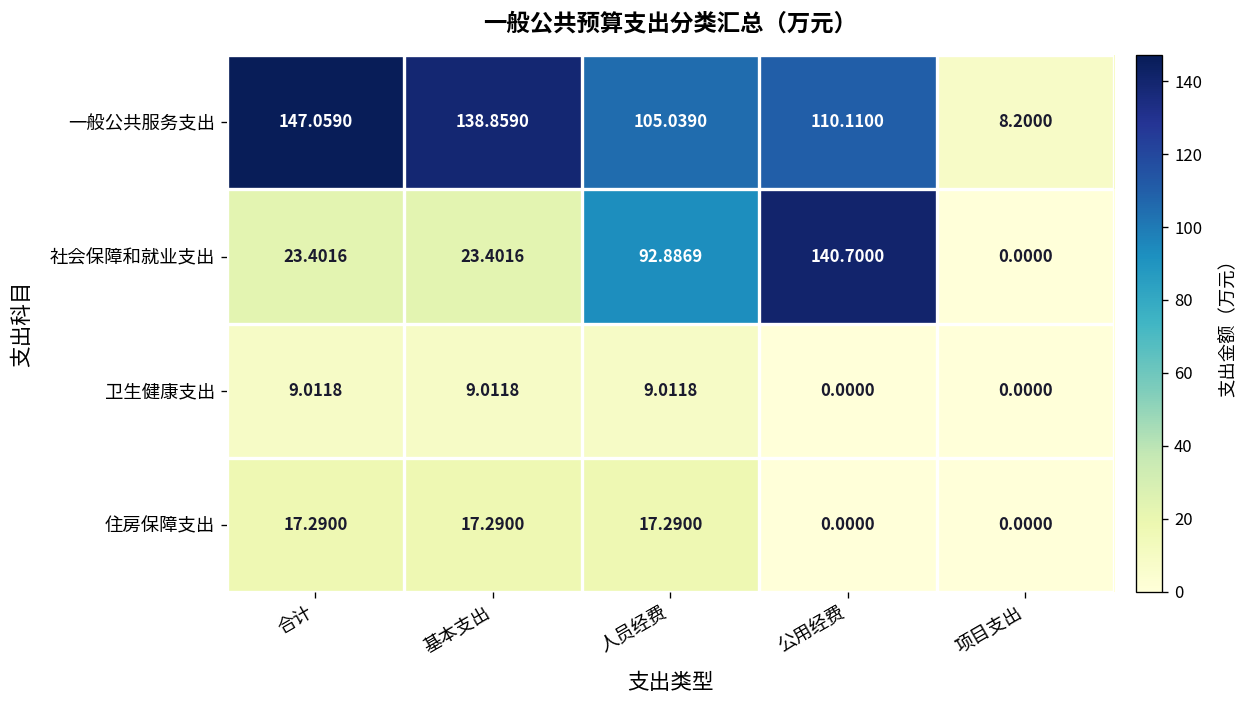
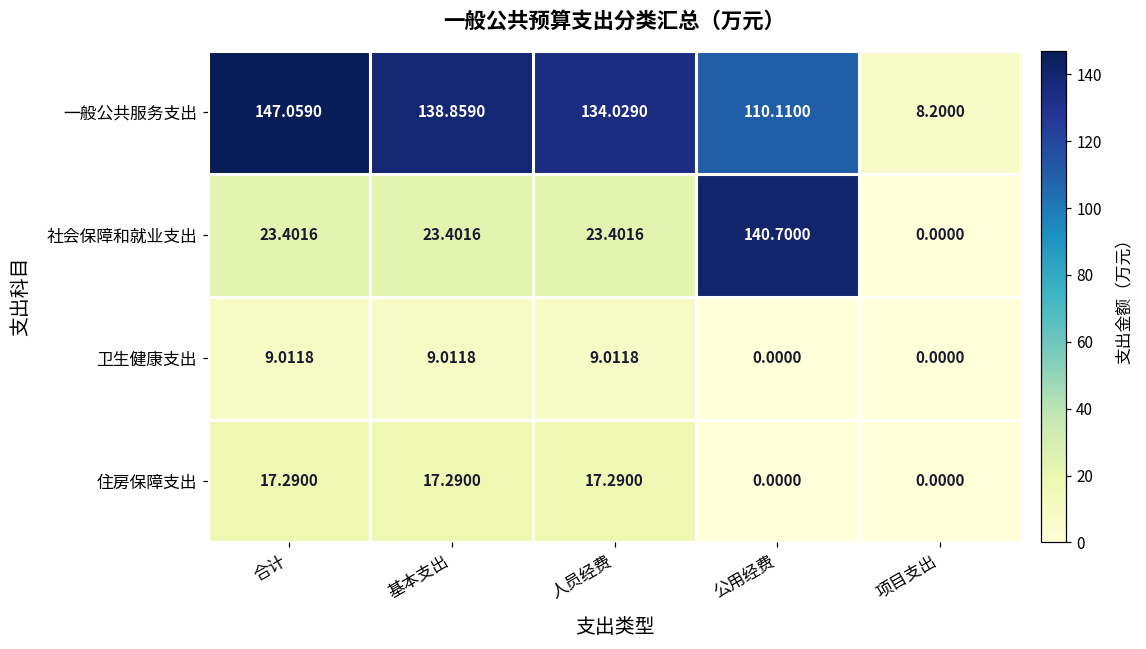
一般公共服务支出, 人员经费: 105.0390 -> 134.0290
社会保障和就业支出, 人员经费: 92.8869 -> 23.4016
